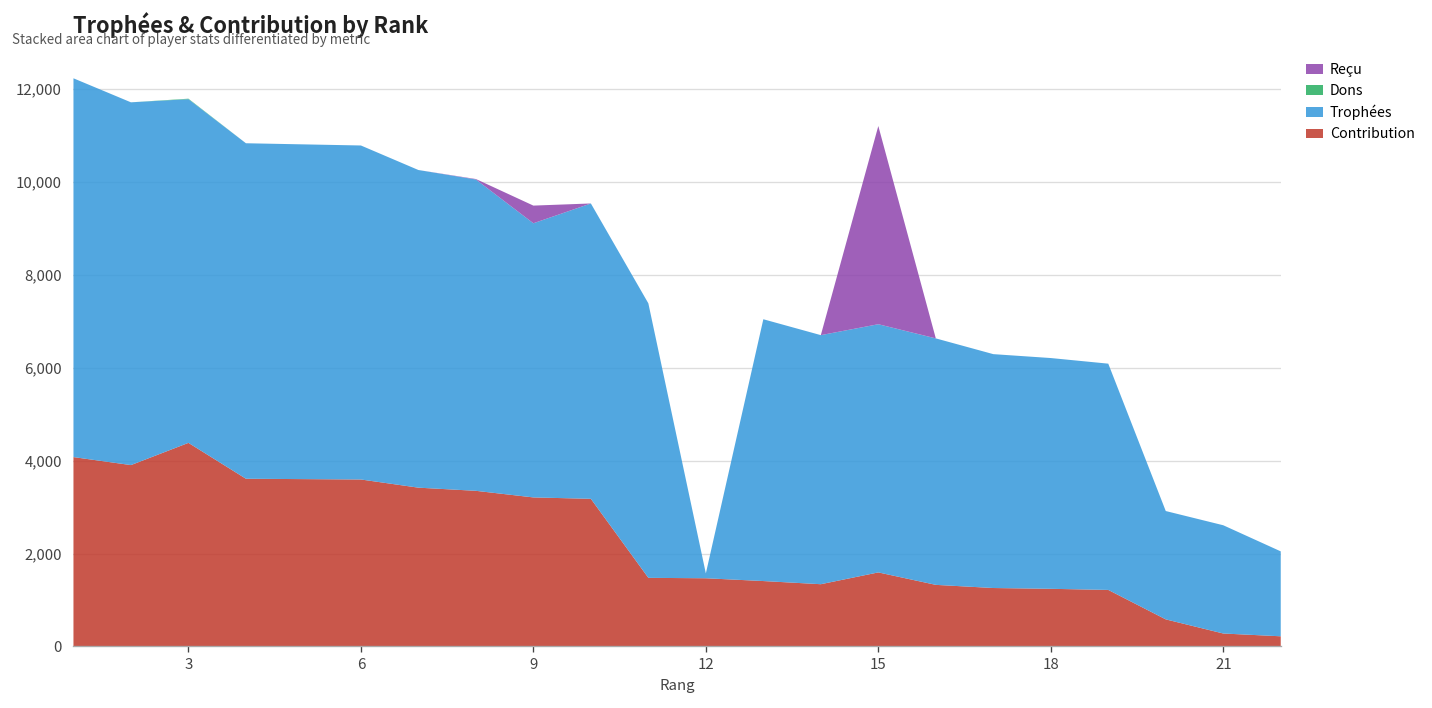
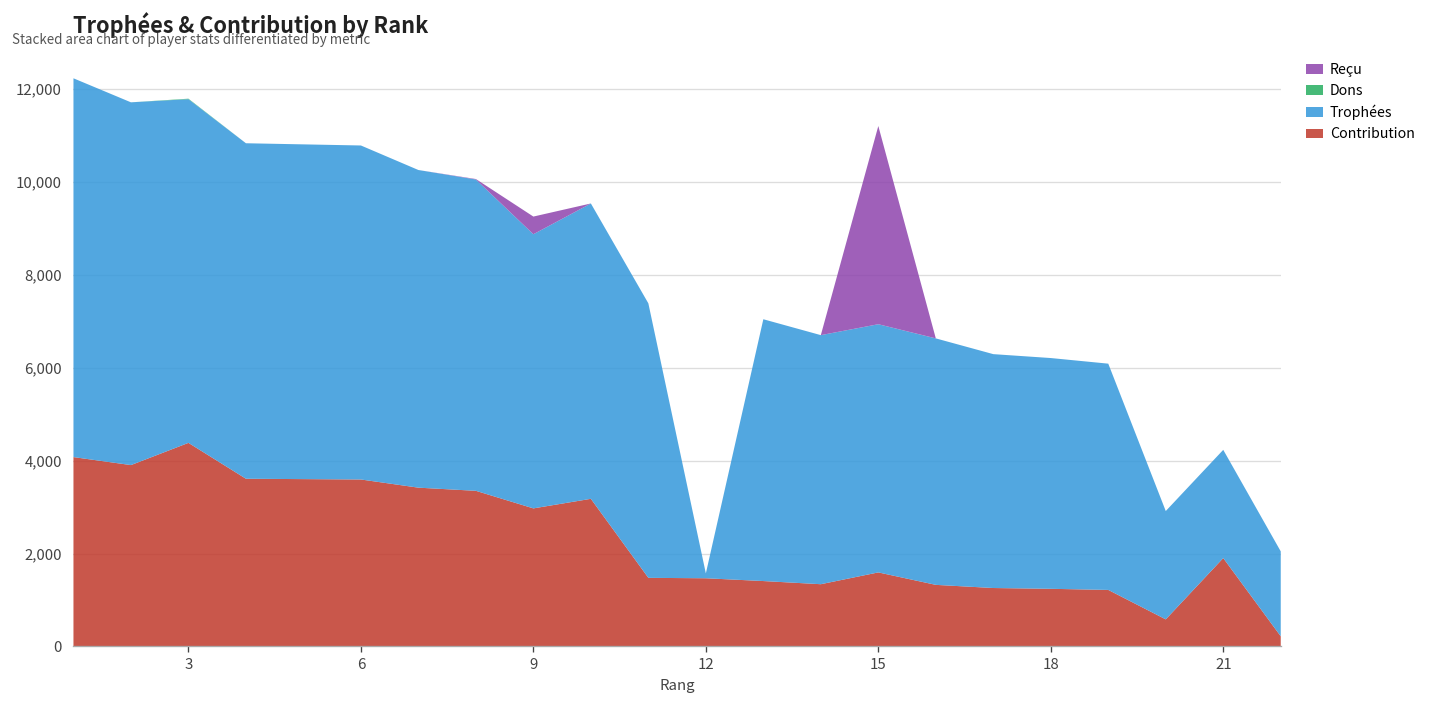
Contribution, 9: 3,200 -> 3,000
Contribution, 21: 300 -> 1,900
